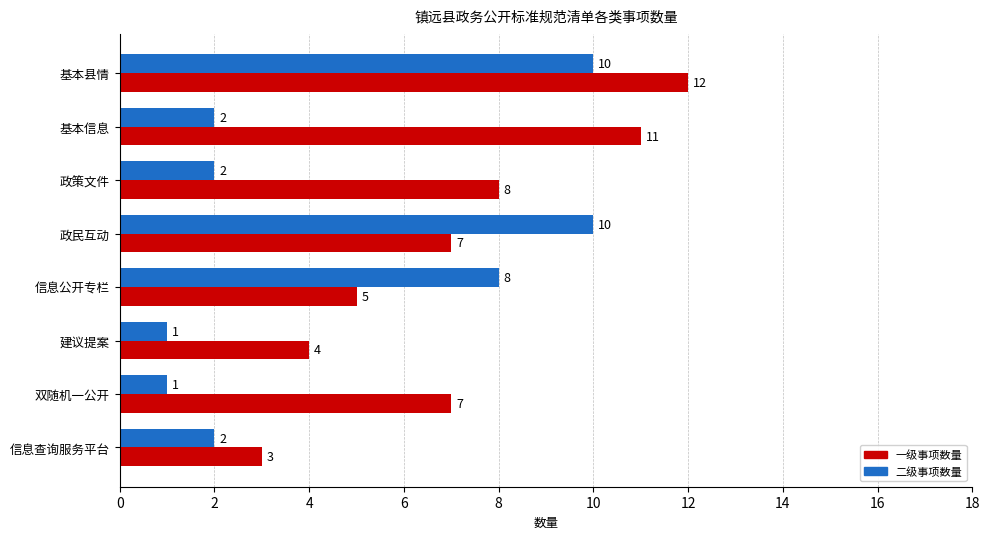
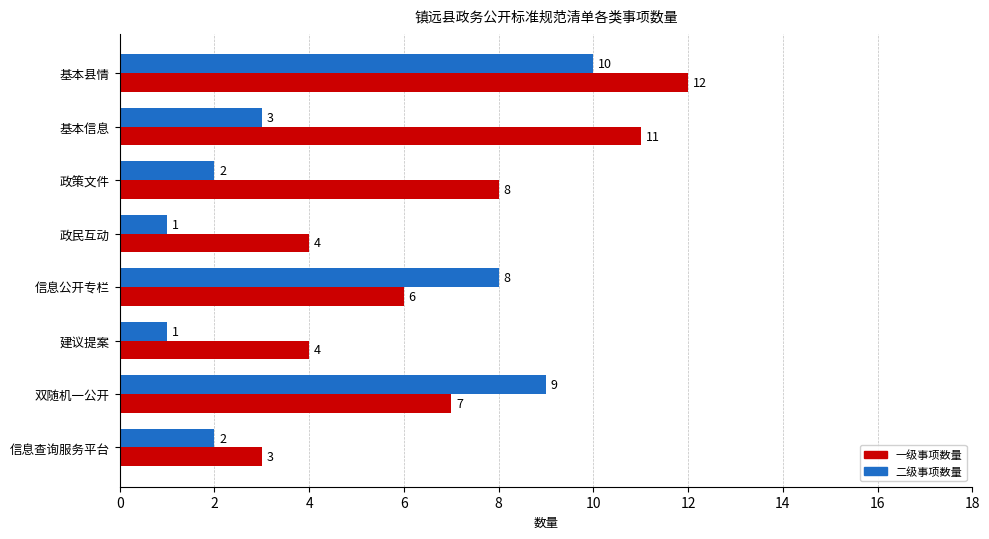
二级事项数量, 基本信息: 2 -> 3
二级事项数量, 政民互动: 10 -> 1
一级事项数量, 政民互动: 7 -> 4
一级事项数量, 信息公开专栏: 5 -> 6
二级事项数量, 双随机一公开: 1 -> 9
